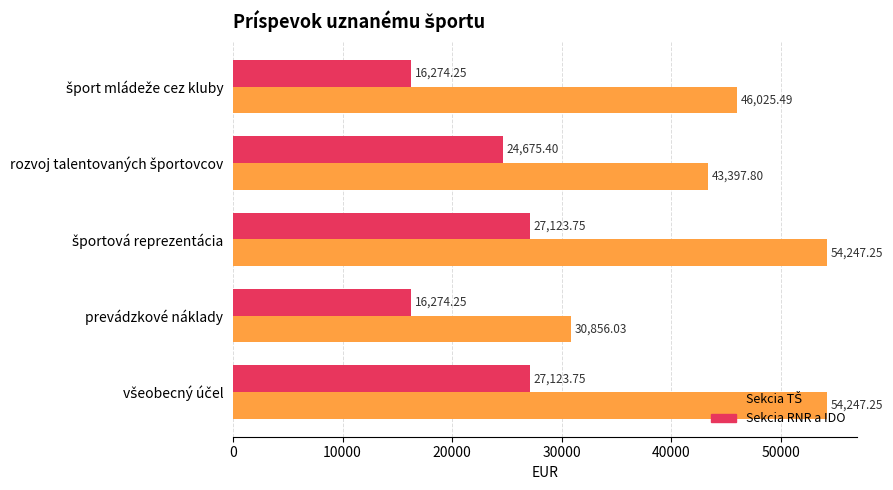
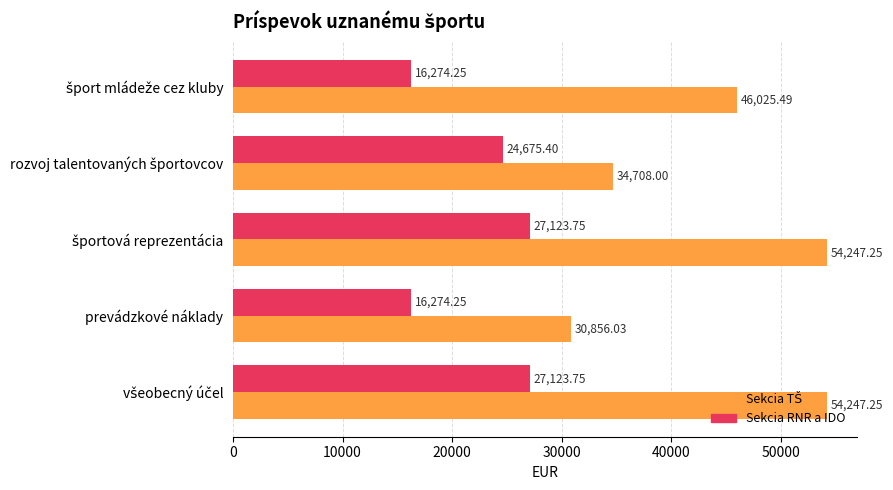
Sekcia TŠ, rozvoj talentovaných športovcov: 43,397.80 -> 34,708.00
